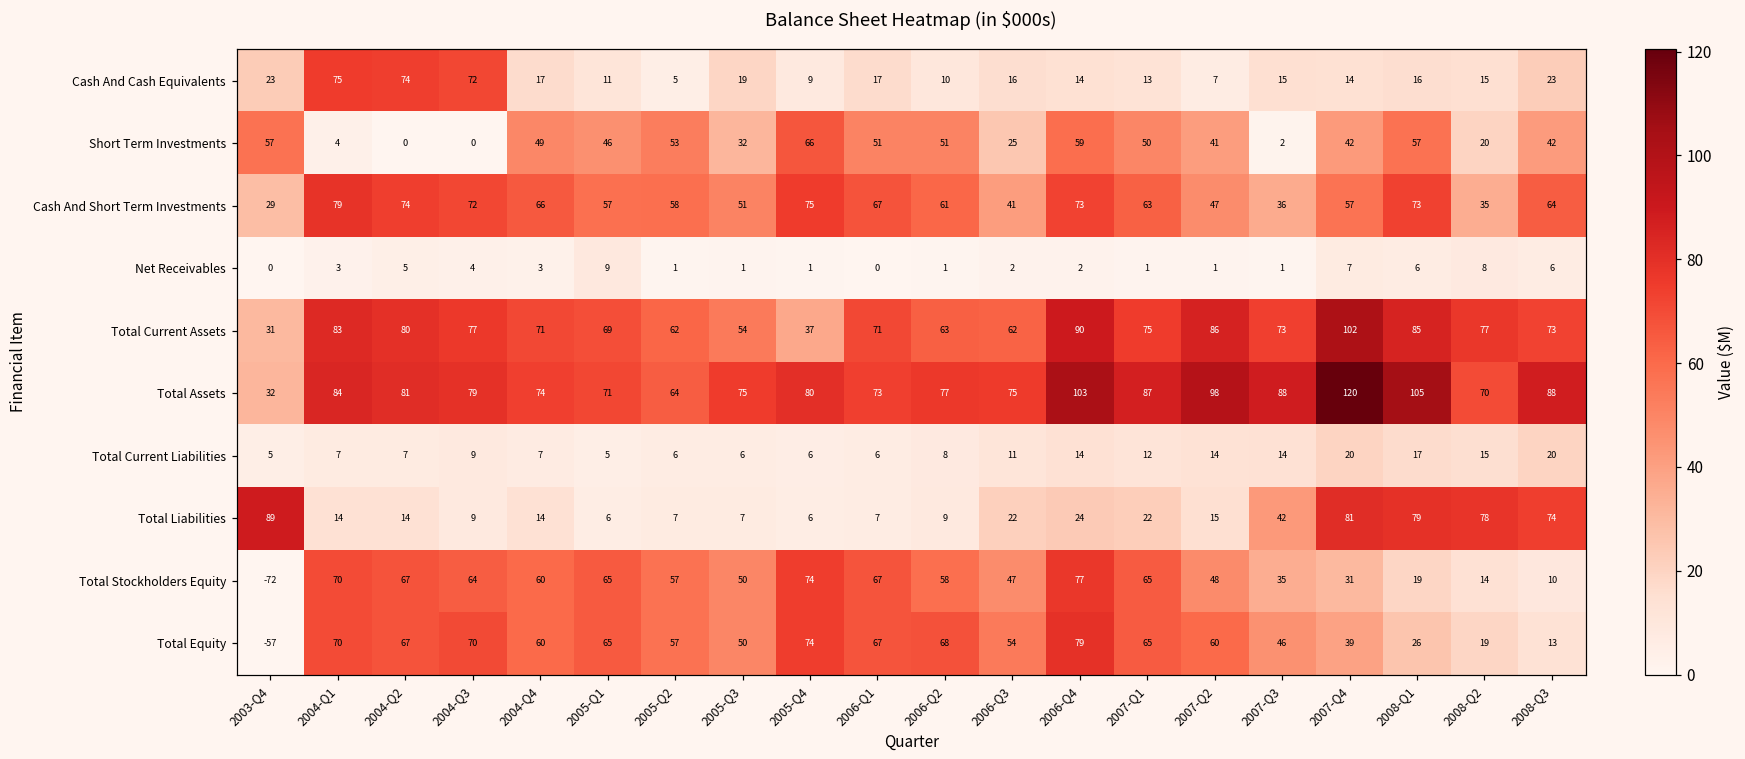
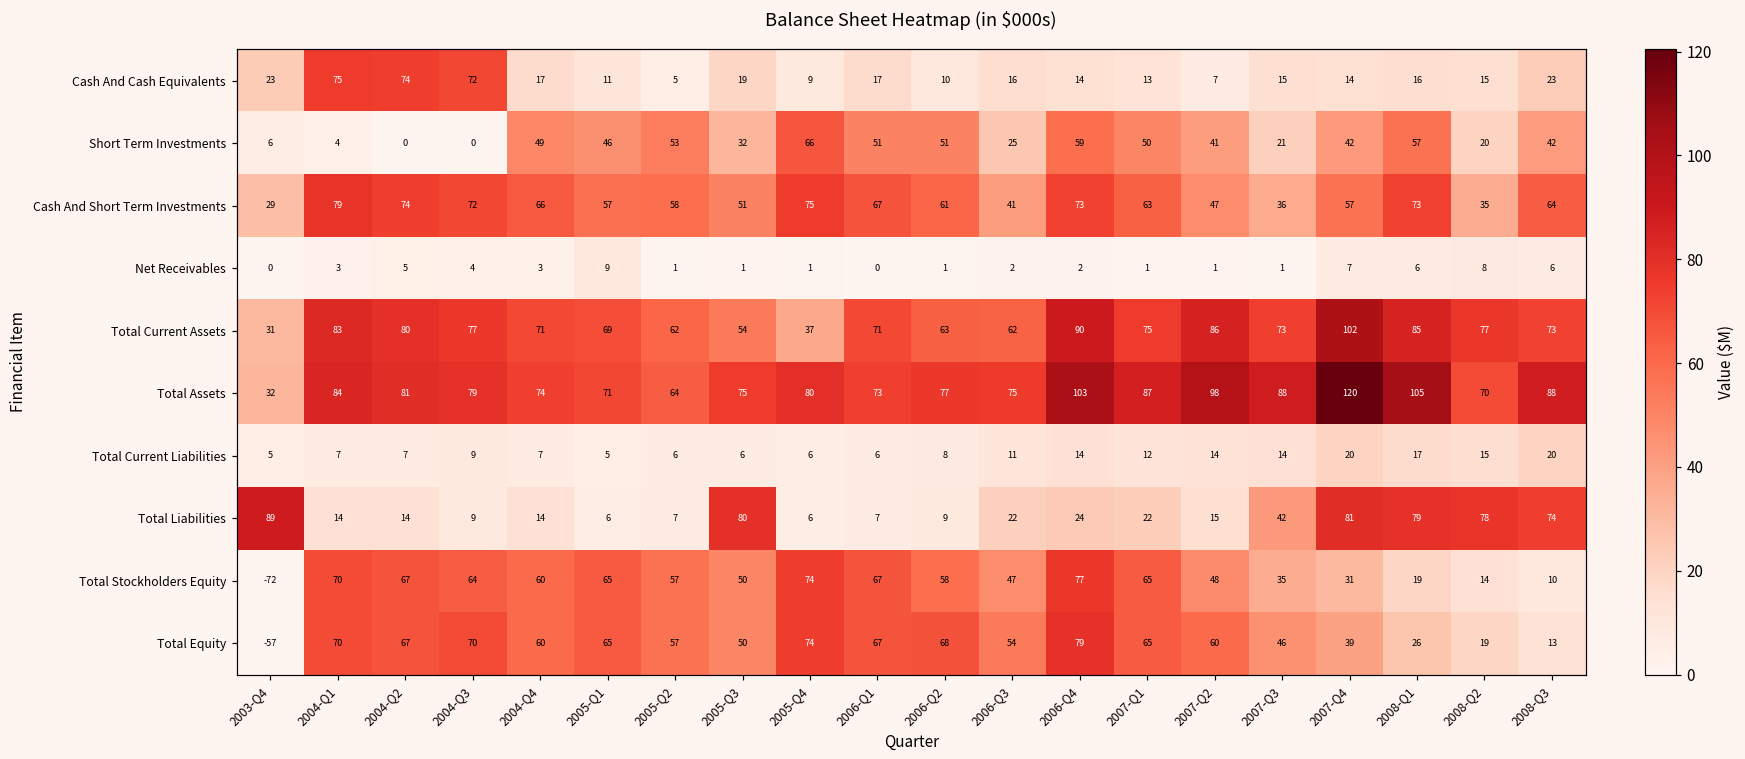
Short Term Investments, 2003-Q4: 57 -> 6
Short Term Investments, 2007-Q3: 2 -> 21
Total Liabilities, 2005-Q3: 7 -> 80
